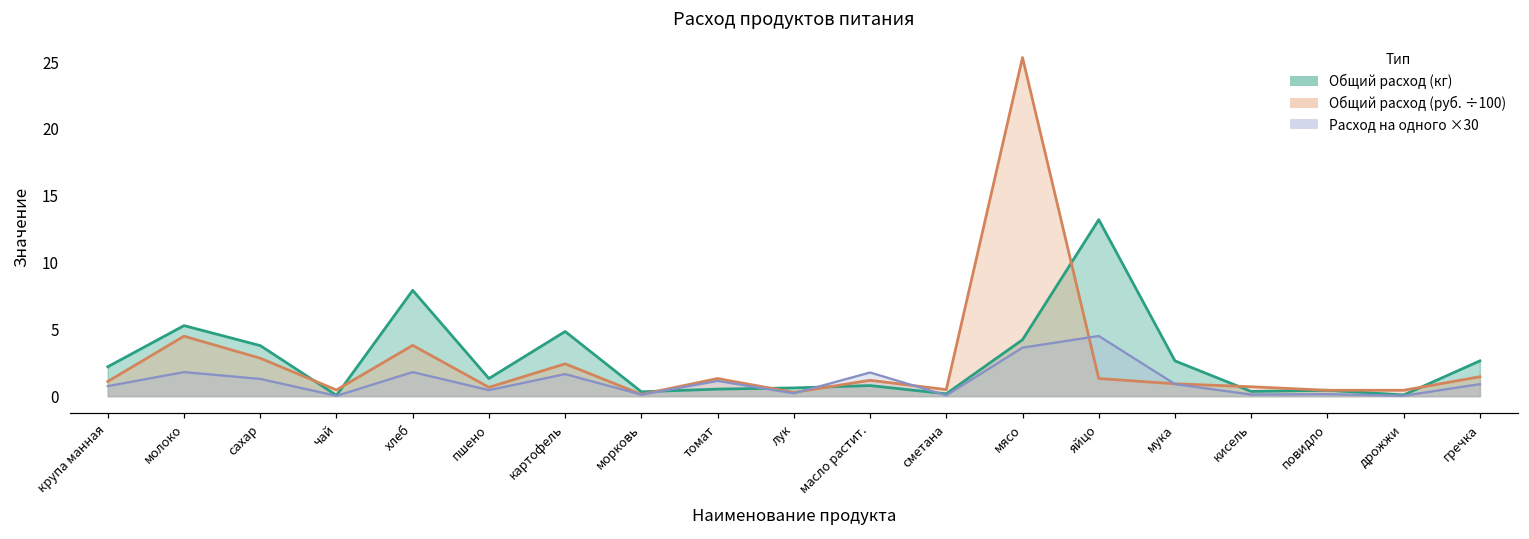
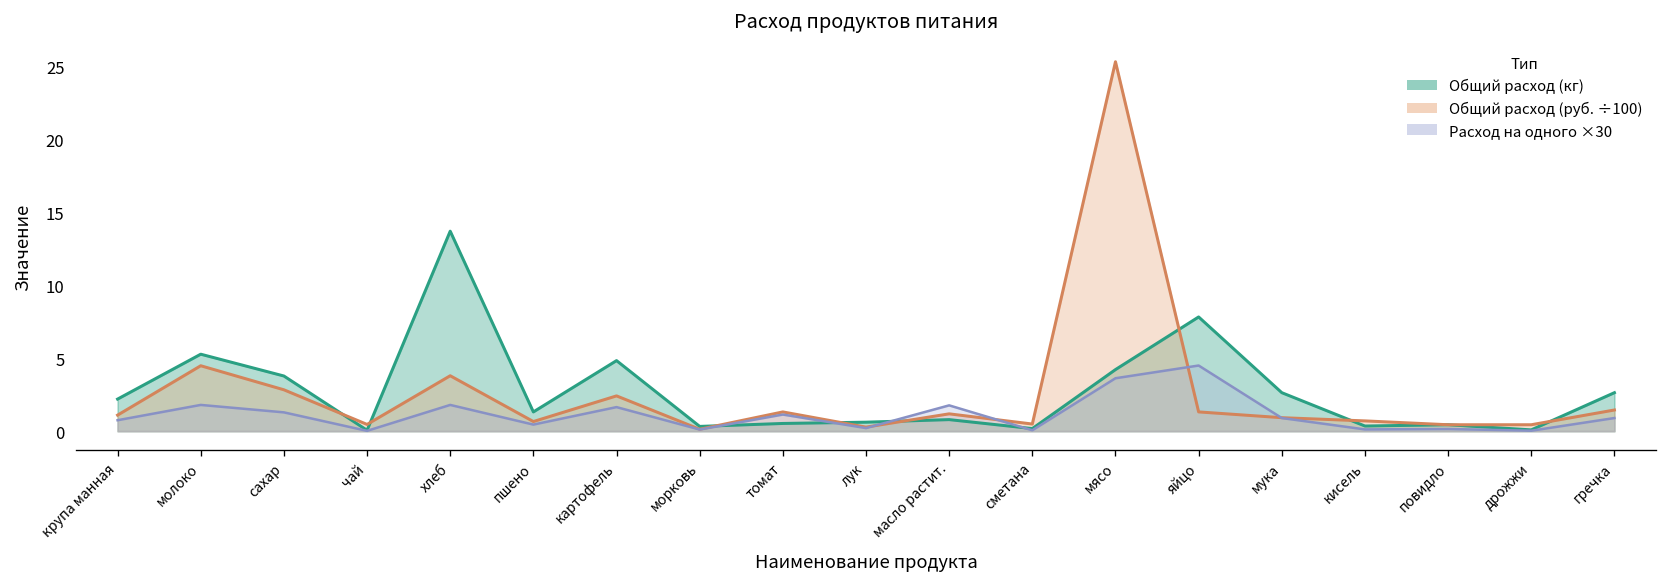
Общий расход (кг), хлеб: 7.9 -> 13.7
Общий расход (кг), яйцо: 13.2 -> 7.8
